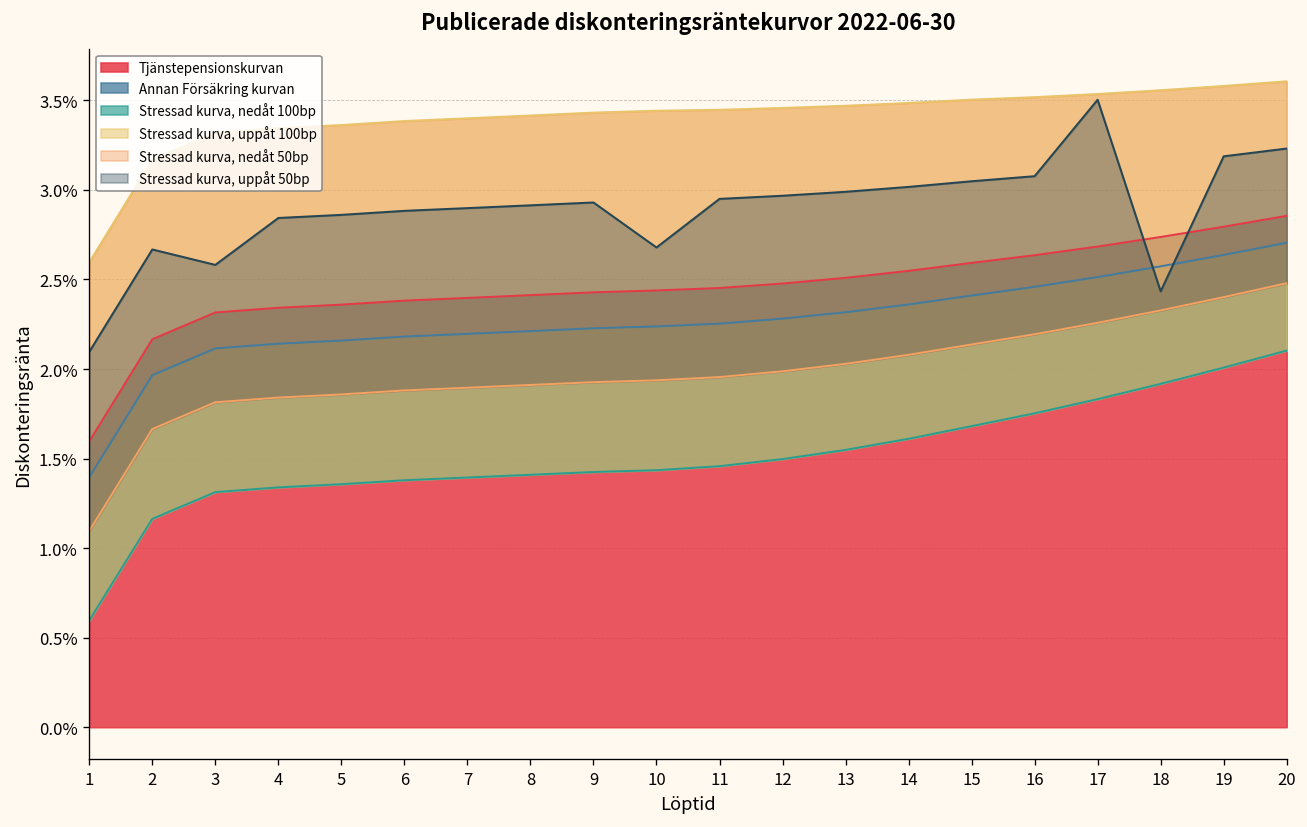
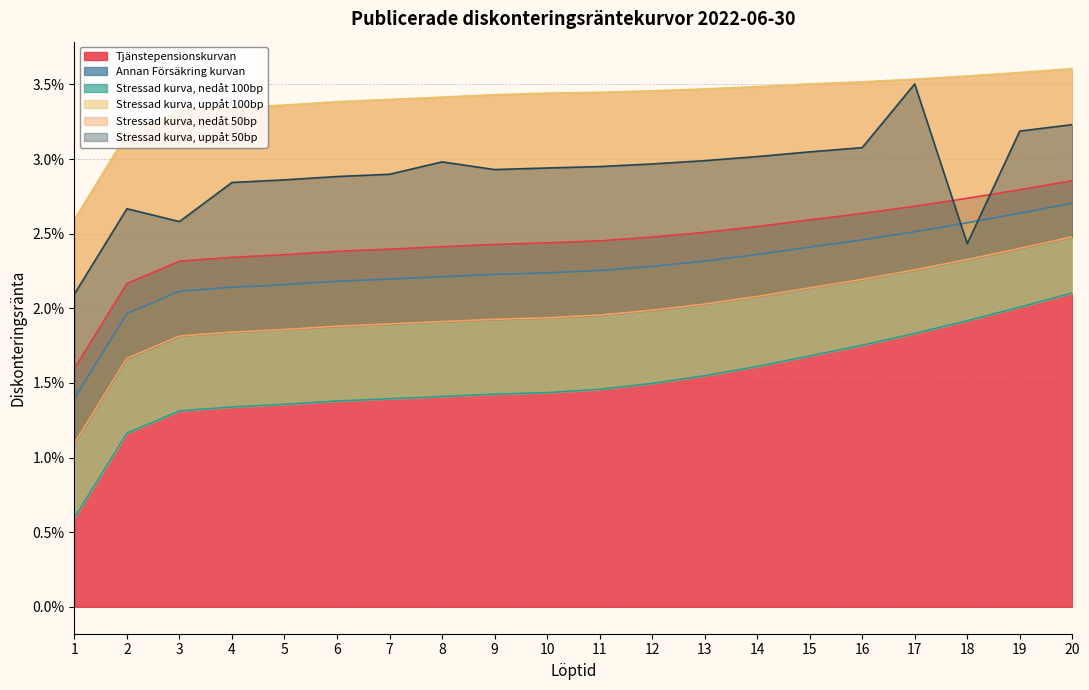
Stressad kurva, uppåt 50bp, 8: 2.91% -> 2.98%
Stressad kurva, uppåt 50bp, 10: 2.68% -> 2.94%
